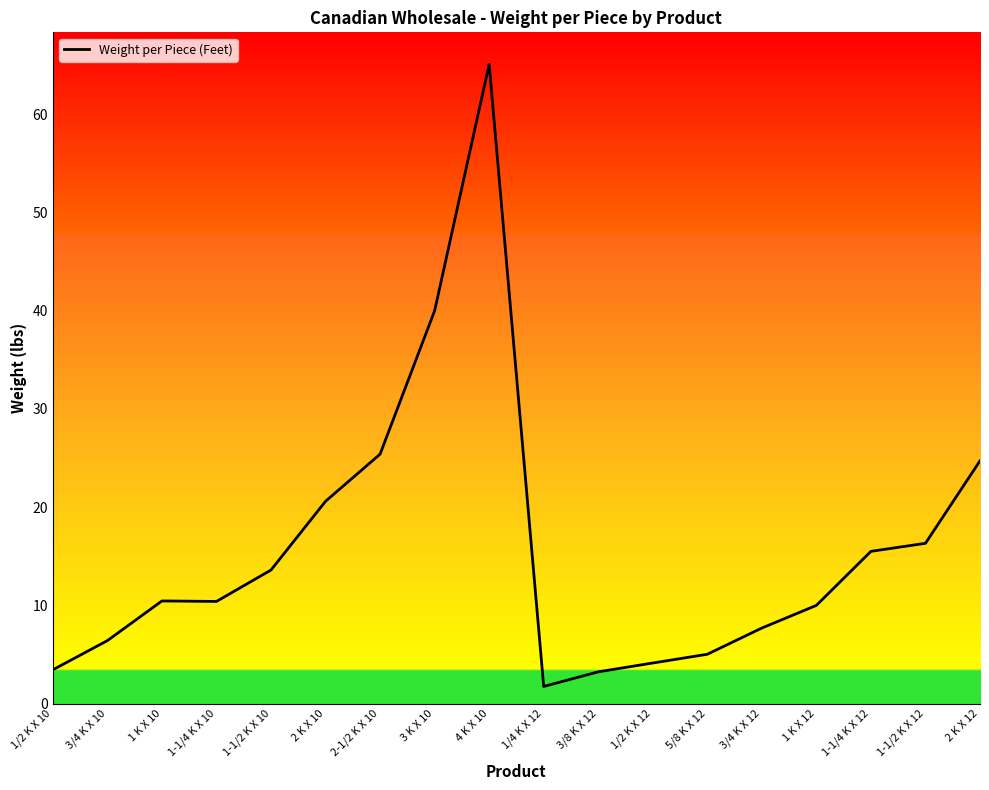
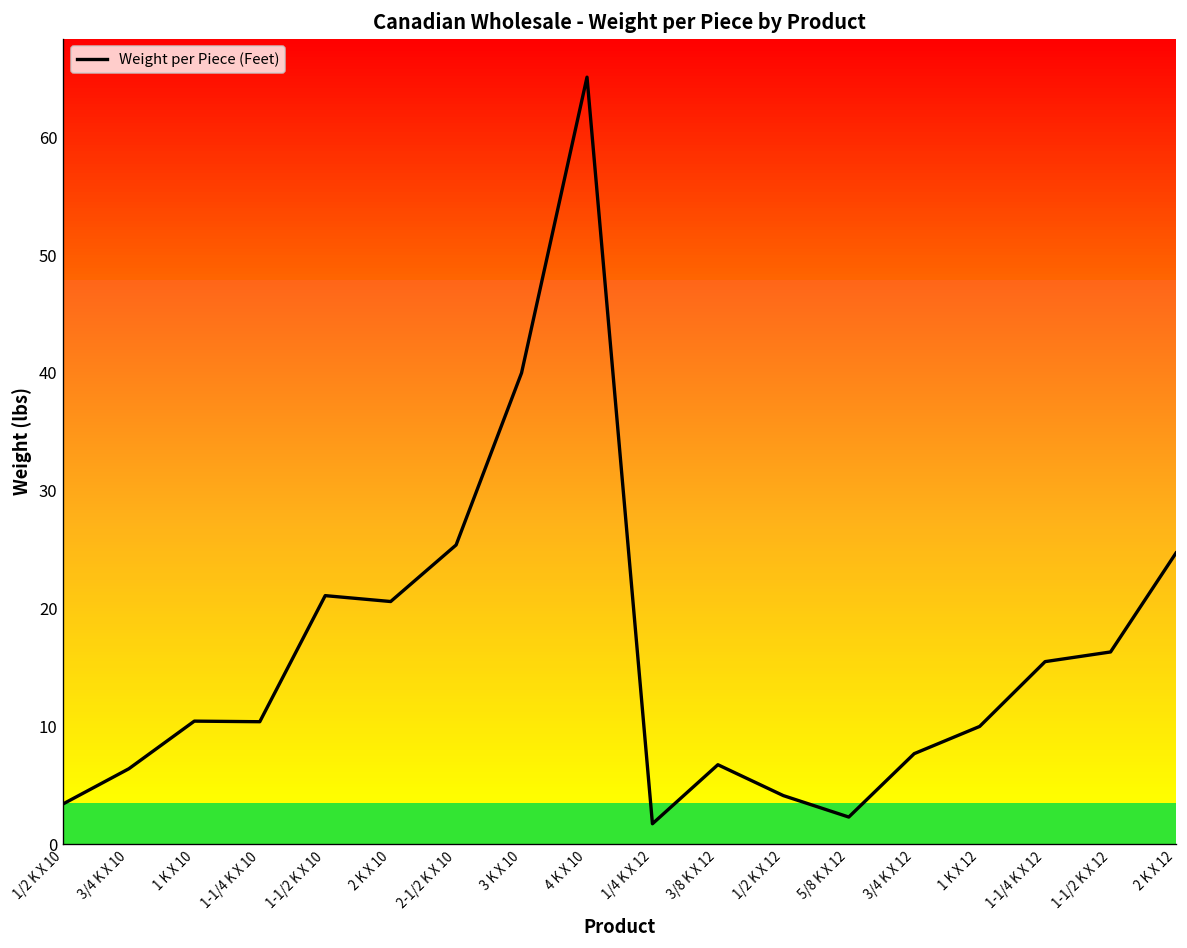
1-1/2 K X 10: 14 -> 21
3/8 K X 12: 3 -> 7
5/8 K X 12: 5 -> 2
